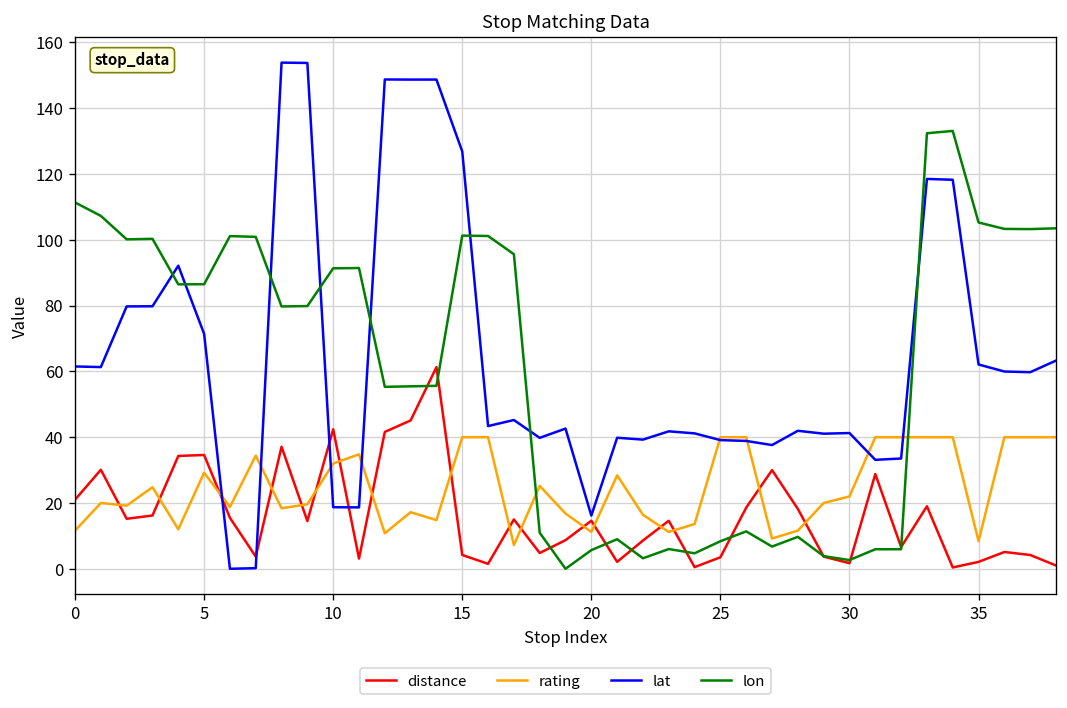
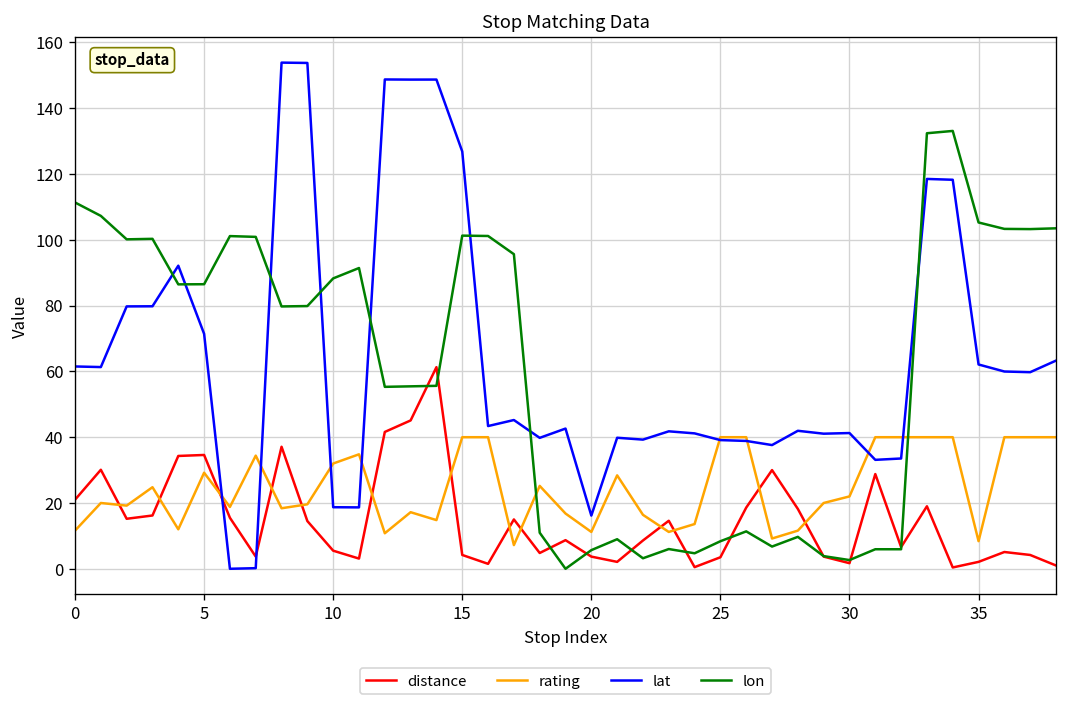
distance, 10: 42 -> 6
lon, 10: 91 -> 88
distance, 20: 15 -> 4
